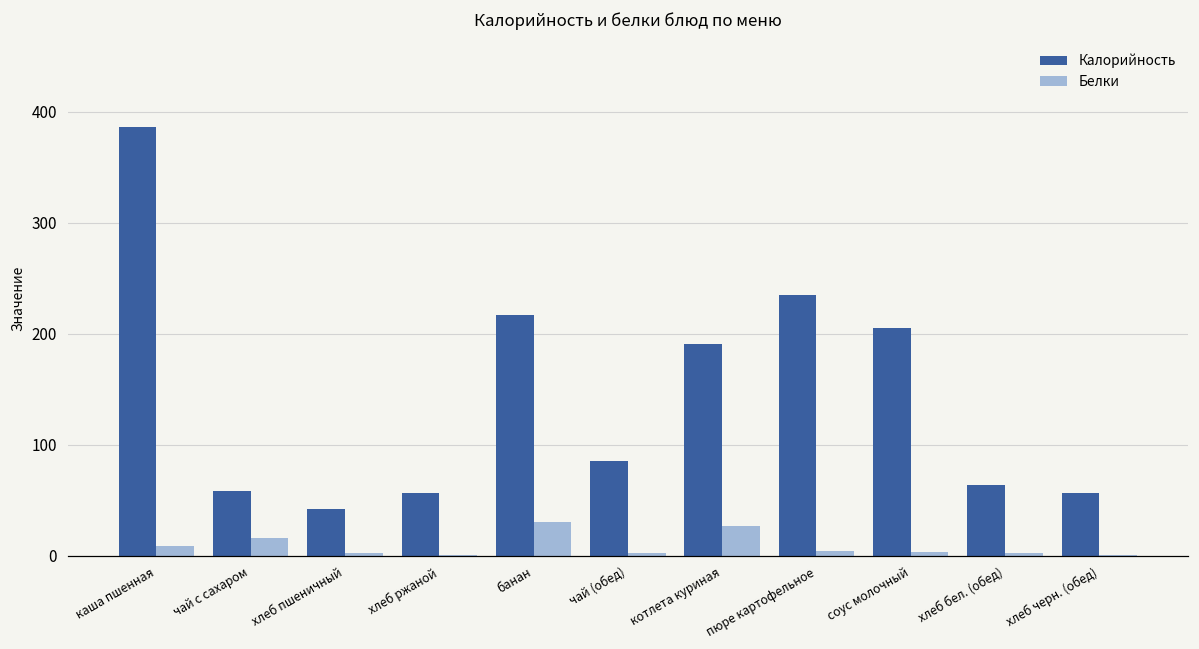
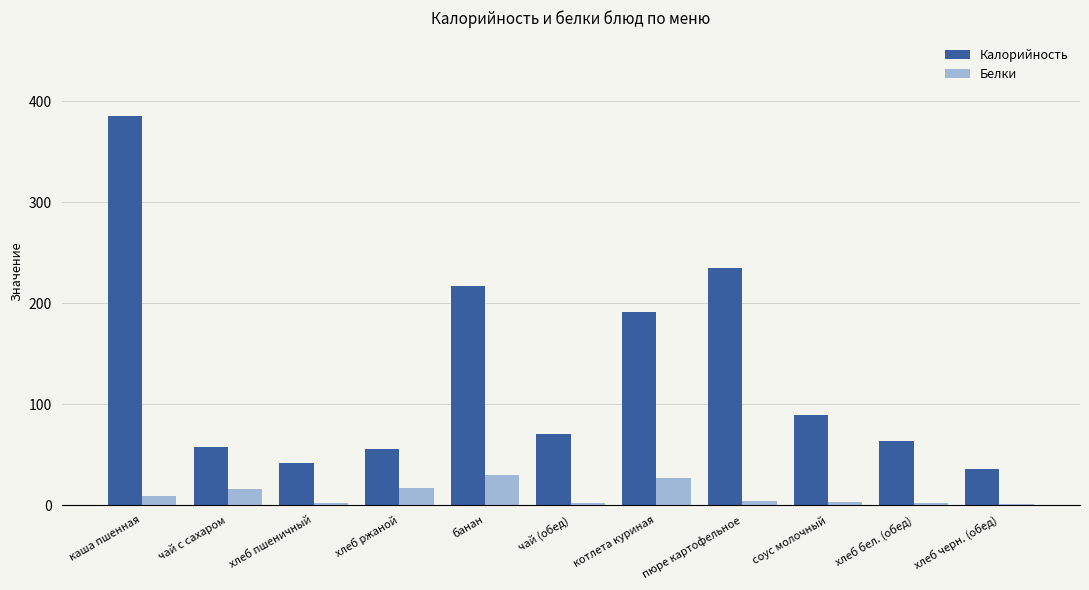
Белки, хлеб ржаной: 1 -> 17
Калорийность, чай (обед): 85 -> 70
Калорийность, соус молочный: 205 -> 89
Калорийность, хлеб черн. (обед): 56 -> 36
